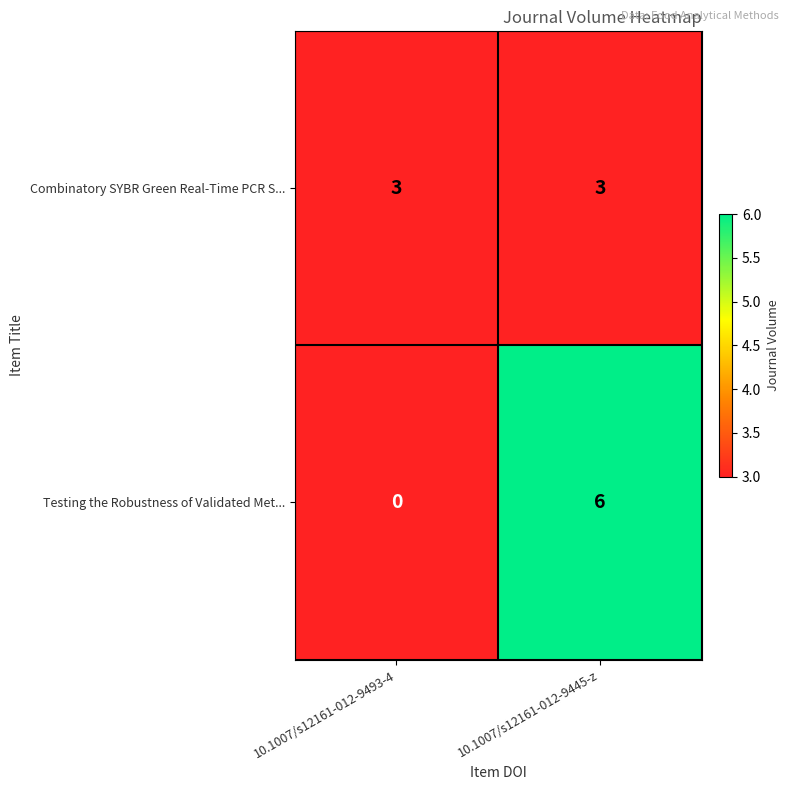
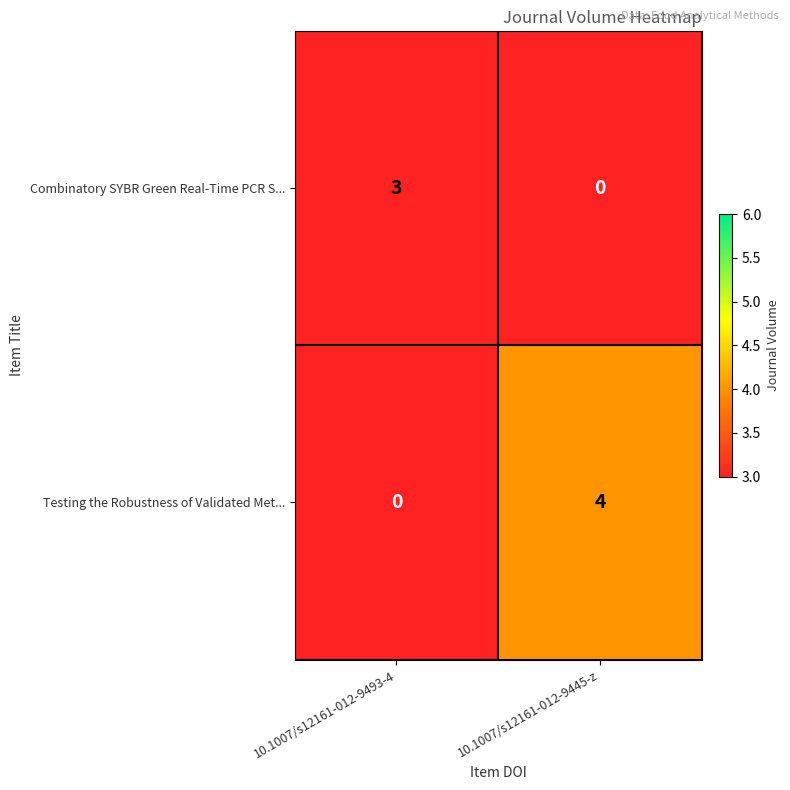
Combinatory SYBR Green Real-Time PCR S..., 10.1007/s12161-012-9445-z: 3 -> 0
Testing the Robustness of Validated Met..., 10.1007/s12161-012-9445-z: 6 -> 4
